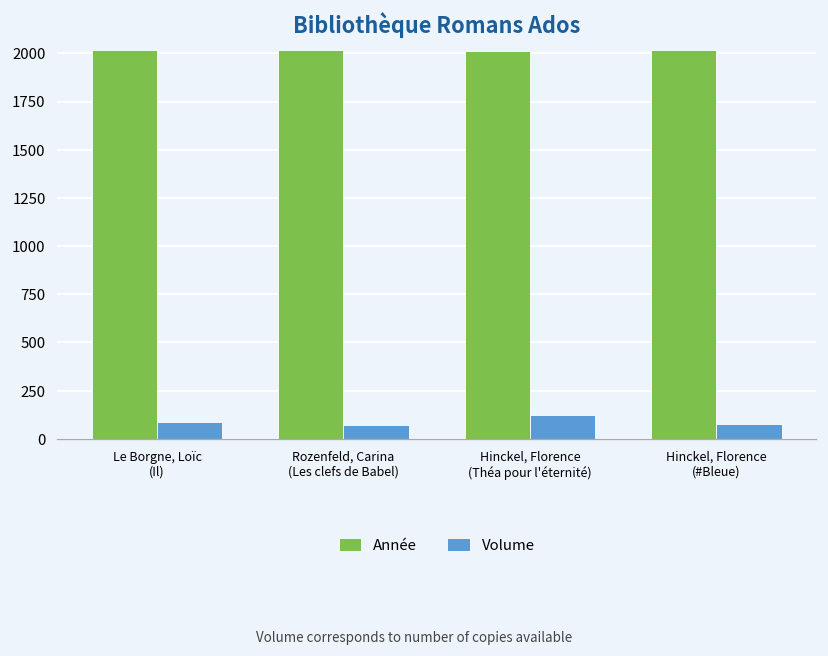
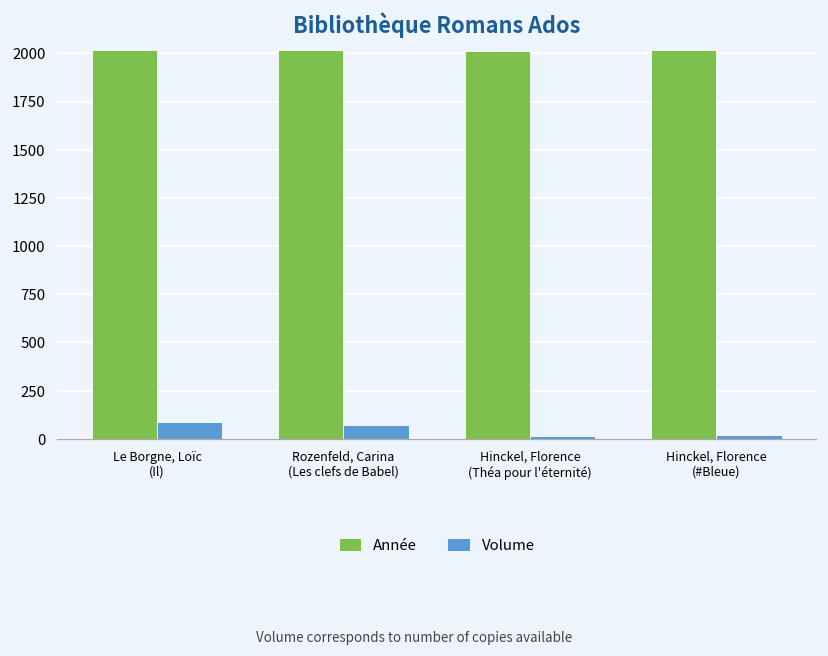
Volume, Hinckel, Florence (Théa pour l'éternité): 130 -> 20
Volume, Hinckel, Florence (#Bleue): 80 -> 20
